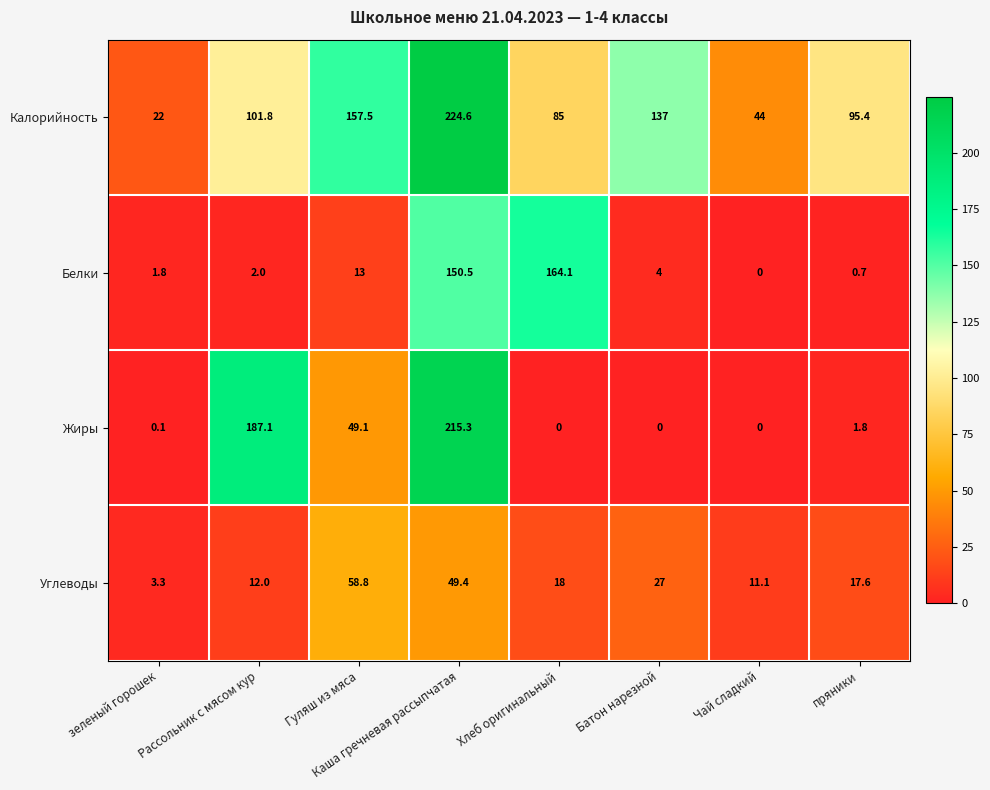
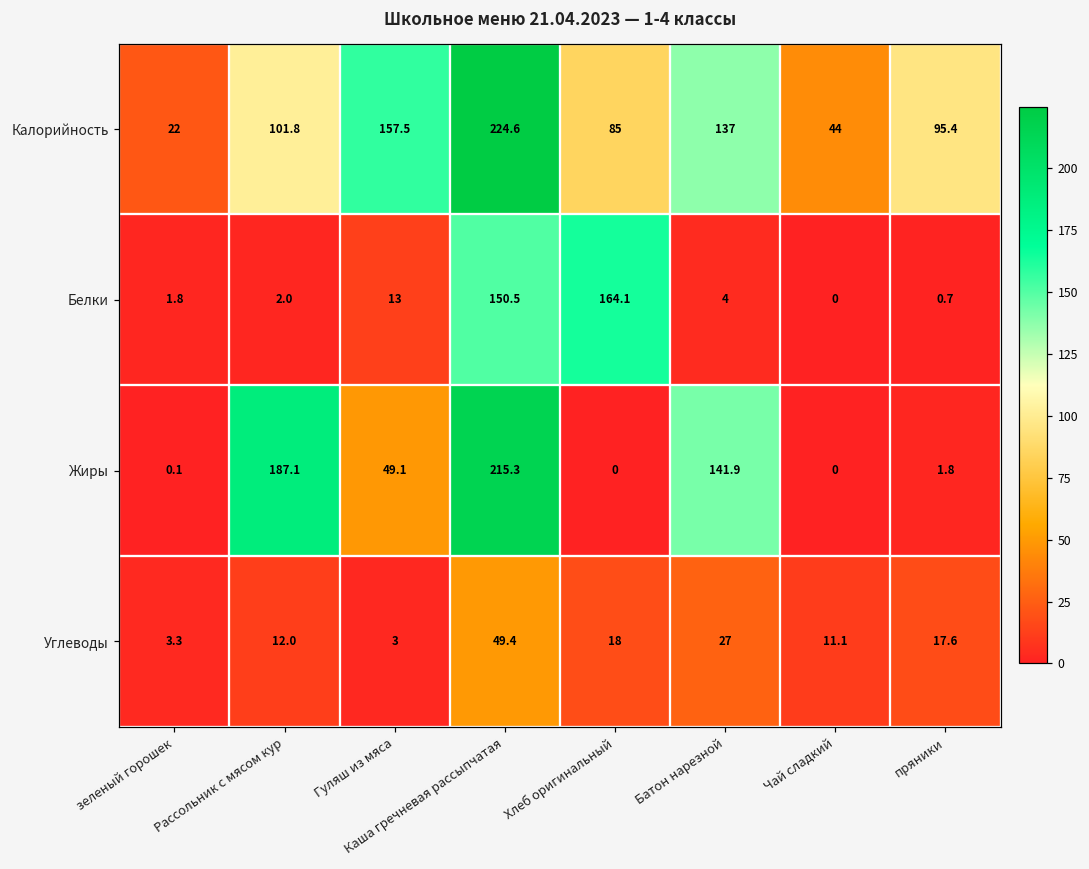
Жиры, Батон нарезной: 0 -> 141.9
Углеводы, Гуляш из мяса: 58.8 -> 3
